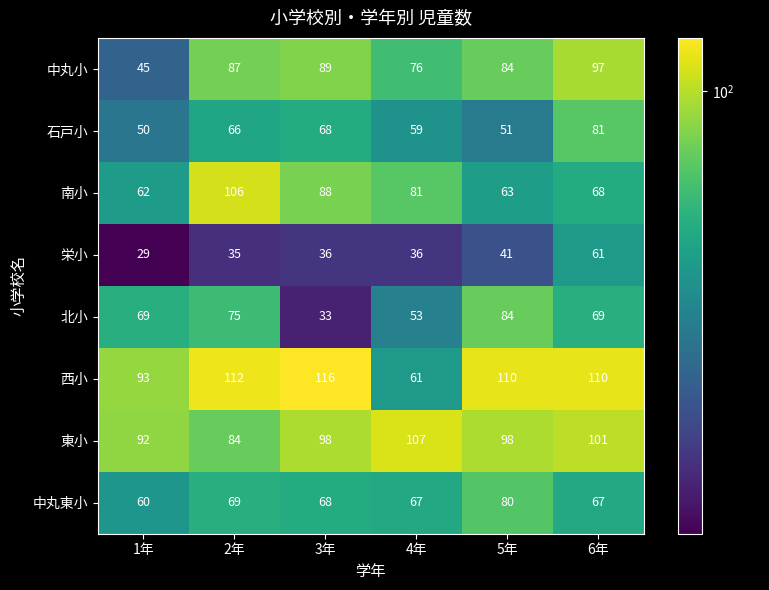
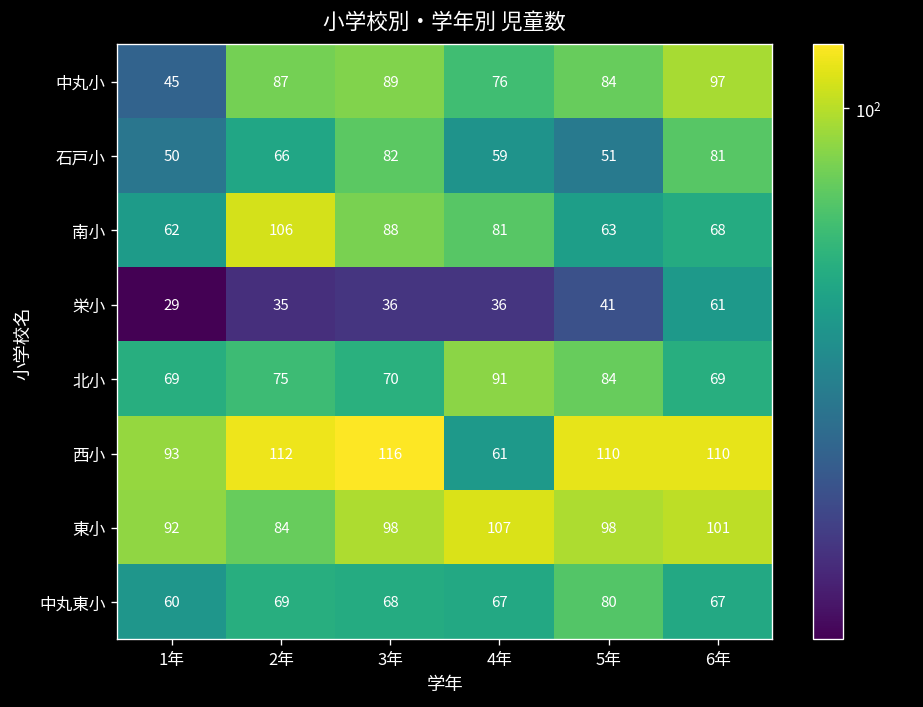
石戸小, 3年: 68 -> 82
北小, 3年: 33 -> 70
北小, 4年: 53 -> 91
